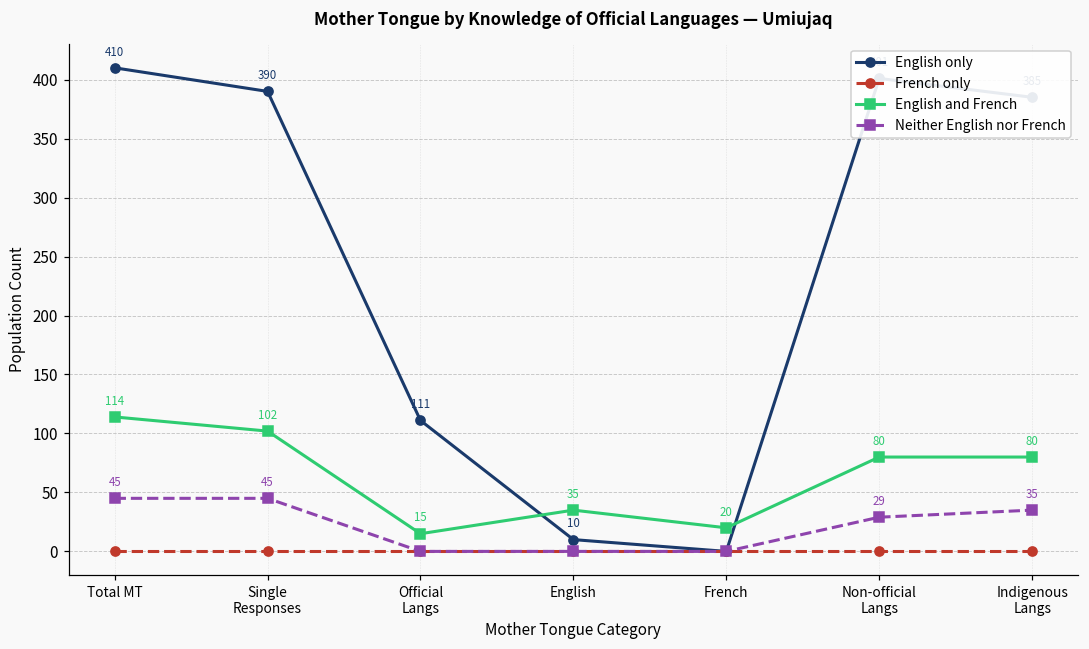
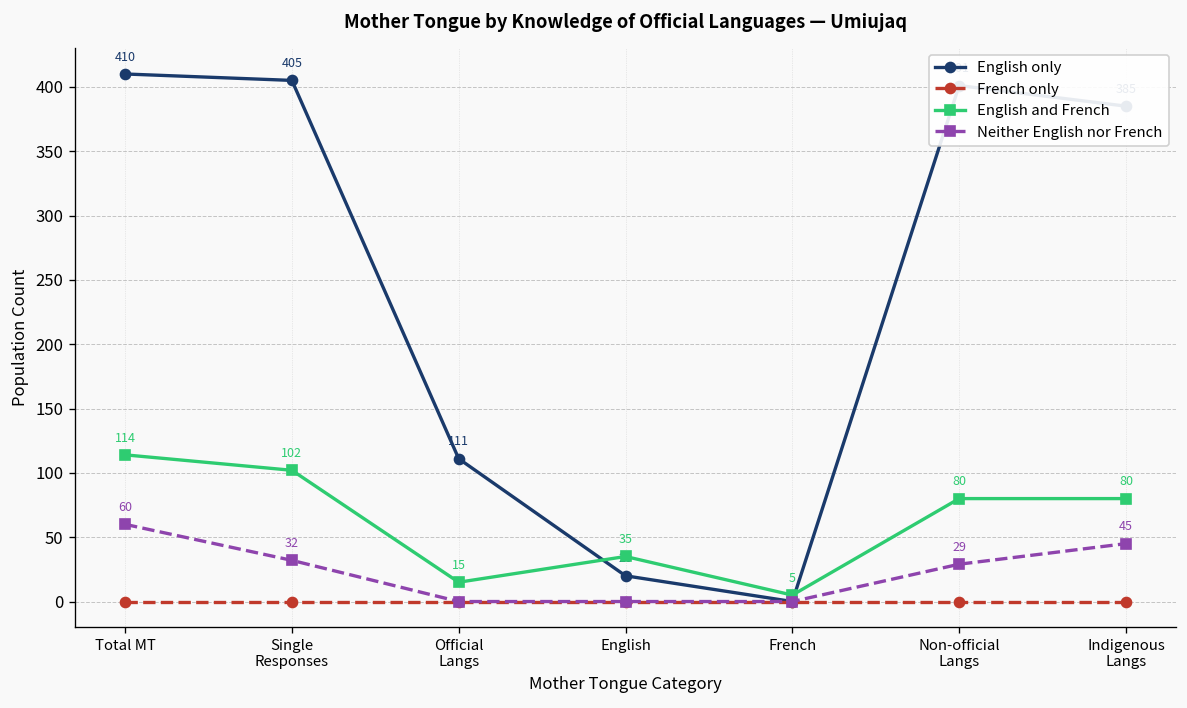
Neither English nor French, Total MT: 45 -> 60
English only, Single Responses: 390 -> 405
Neither English nor French, Single Responses: 45 -> 32
English only, English: 10 -> 20
English and French, French: 20 -> 5
Neither English nor French, Indigenous Langs: 35 -> 45
